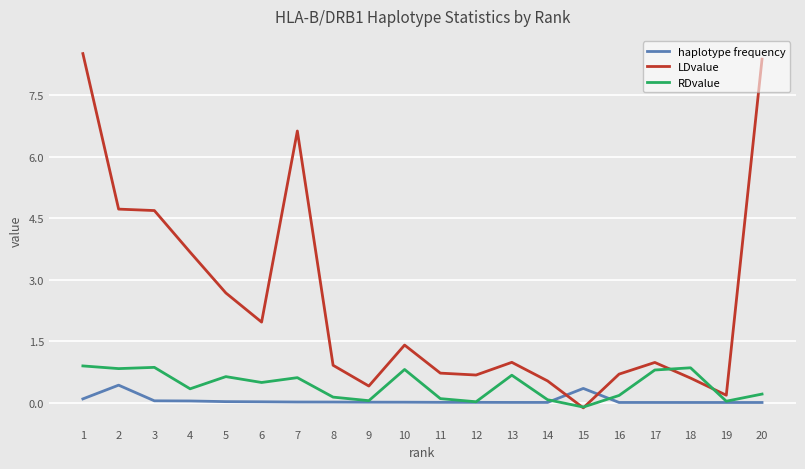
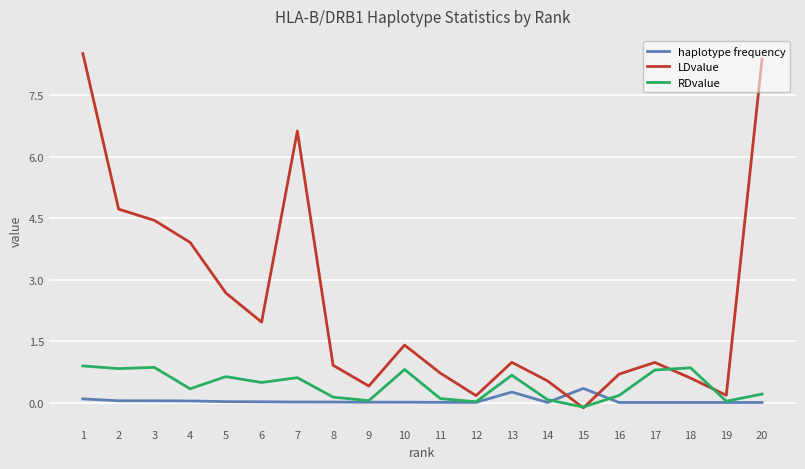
haplotype frequency, 2: 0.4 -> 0.1
LDvalue, 3: 4.7 -> 4.4
LDvalue, 4: 3.7 -> 3.9
LDvalue, 12: 0.7 -> 0.2
haplotype frequency, 13: 0.0 -> 0.3
